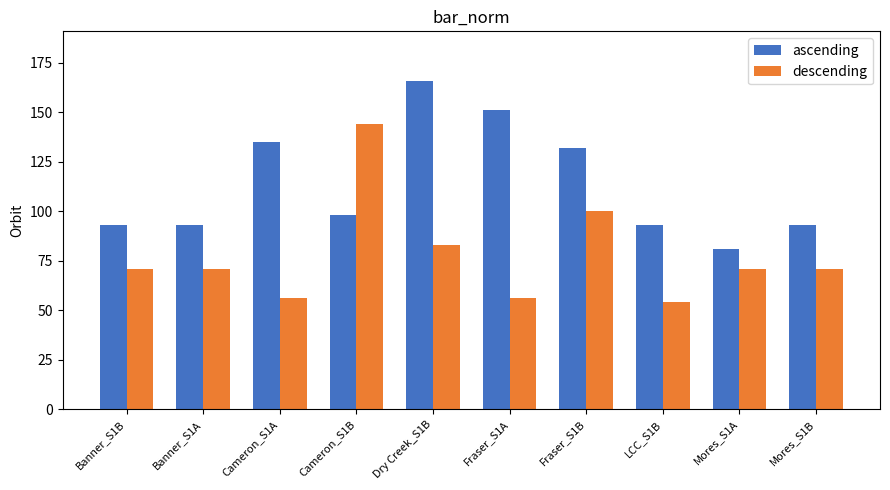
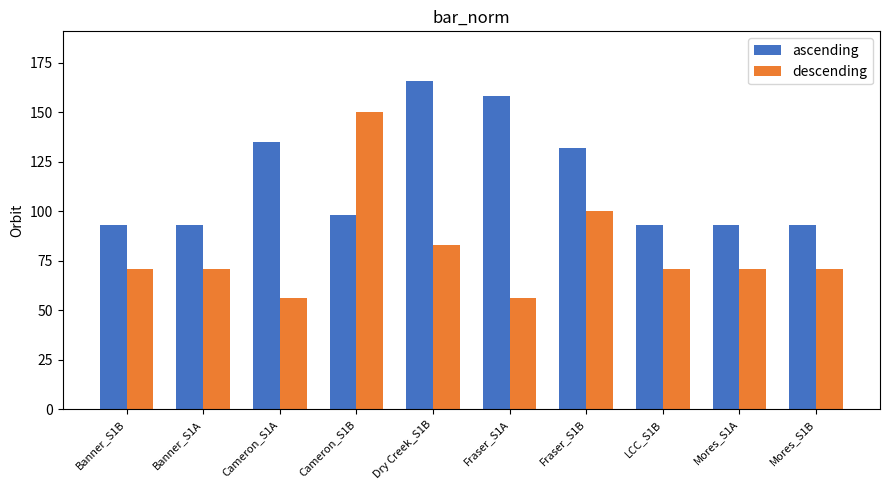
descending, Cameron_S1B: 144 -> 150
ascending, Fraser_S1A: 151 -> 158
descending, LCC_S1B: 54 -> 71
ascending, Mores_S1A: 81 -> 93
